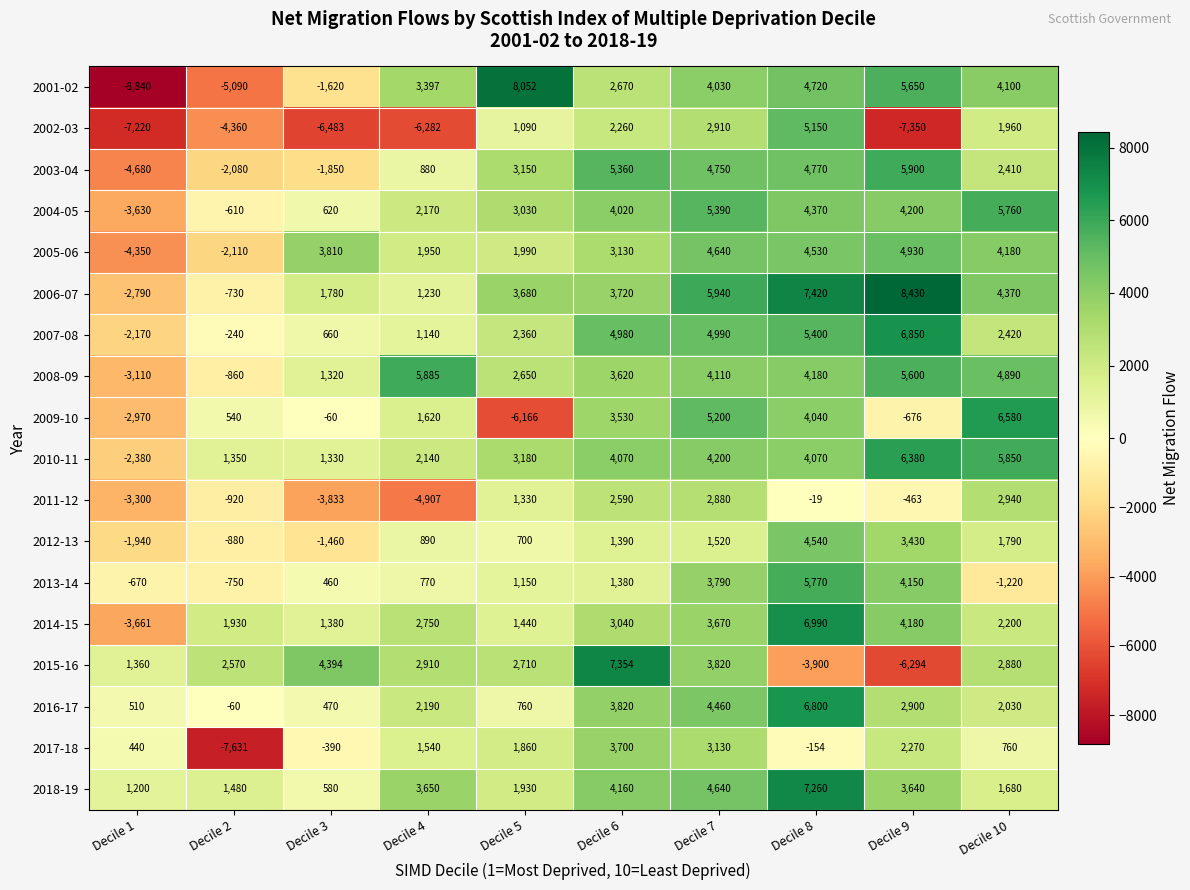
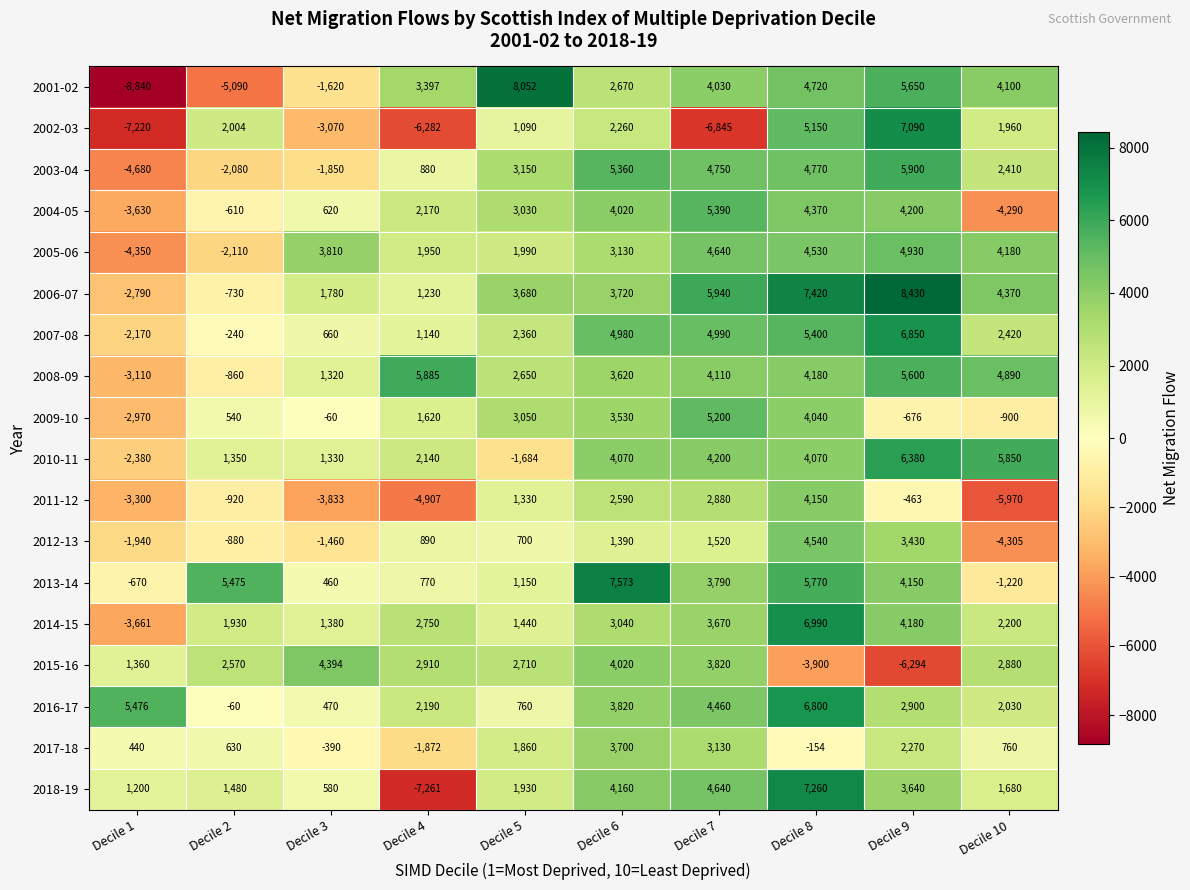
2002-03, Decile 2: -4,360 -> 2,004
2002-03, Decile 3: -6,483 -> -3,070
2002-03, Decile 7: 2,910 -> -6,845
2002-03, Decile 9: -7,350 -> 7,090
2004-05, Decile 10: 5,760 -> -4,290
2009-10, Decile 5: -6,166 -> 3,050
2009-10, Decile 10: 6,580 -> -900
2010-11, Decile 5: 3,180 -> -1,684
2011-12, Decile 8: -19 -> 4,150
2011-12, Decile 10: 2,940 -> -5,970
2012-13, Decile 10: 1,790 -> -4,305
2013-14, Decile 2: -750 -> 5,475
2013-14, Decile 6: 1,380 -> 7,573
2015-16, Decile 6: 7,354 -> 4,020
2016-17, Decile 1: 510 -> 5,476
2017-18, Decile 2: -7,631 -> 630
2017-18, Decile 4: 1,540 -> -1,872
2018-19, Decile 4: 3,650 -> -7,261
